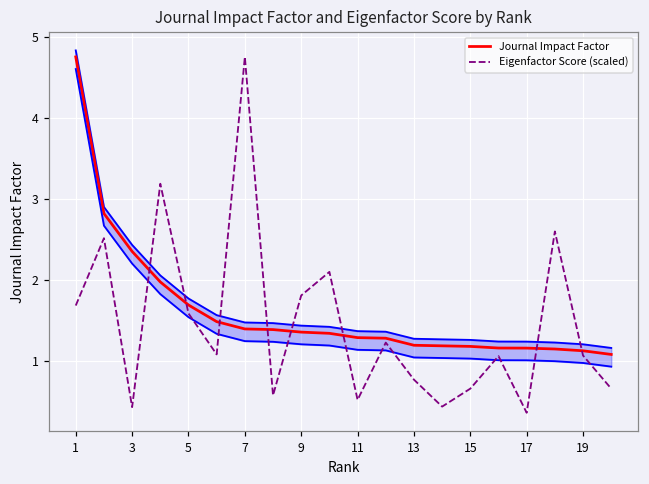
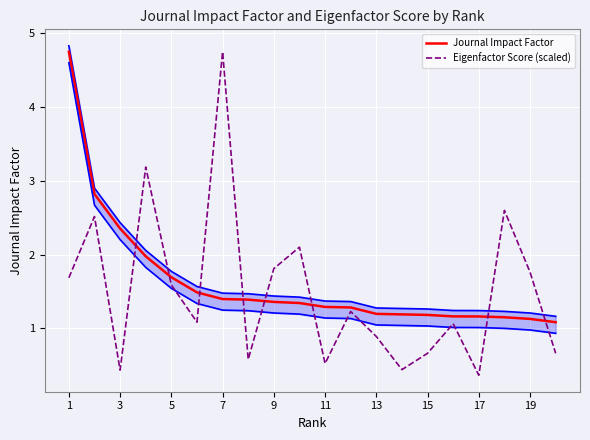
Eigenfactor Score (scaled), 13: 0.8 -> 0.9
Eigenfactor Score (scaled), 19: 1.1 -> 1.8
